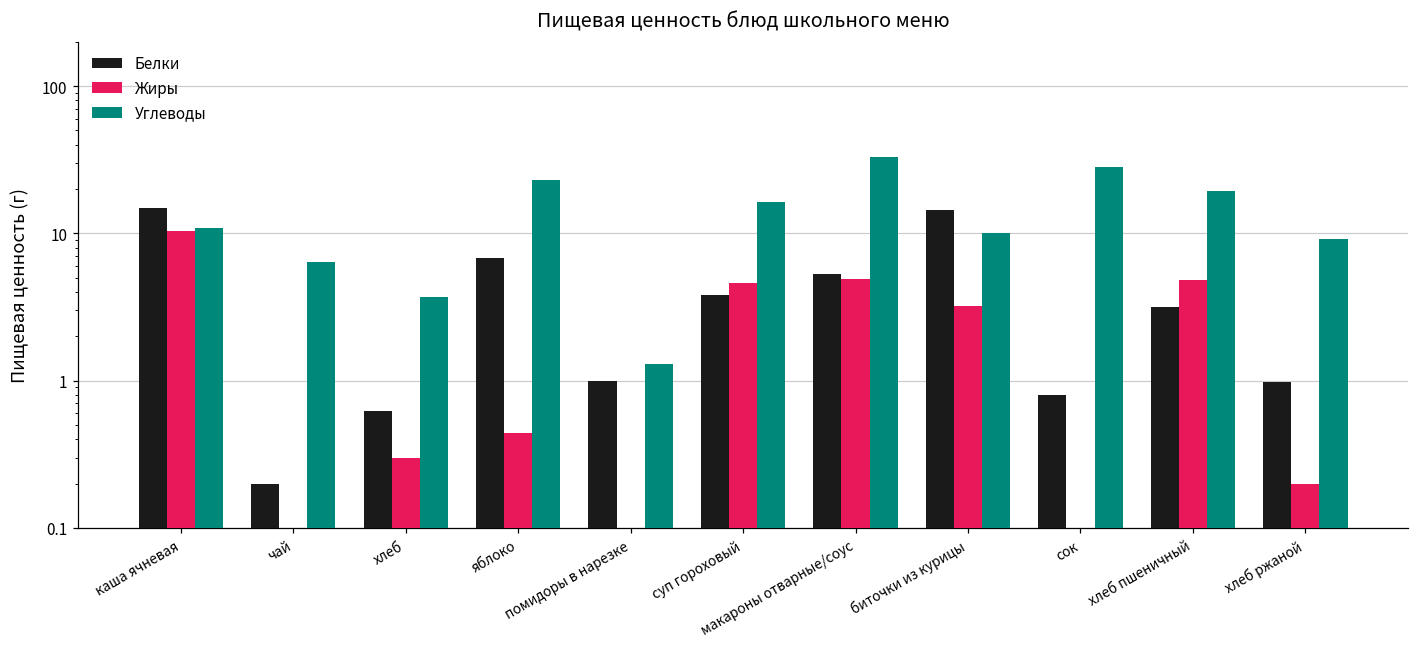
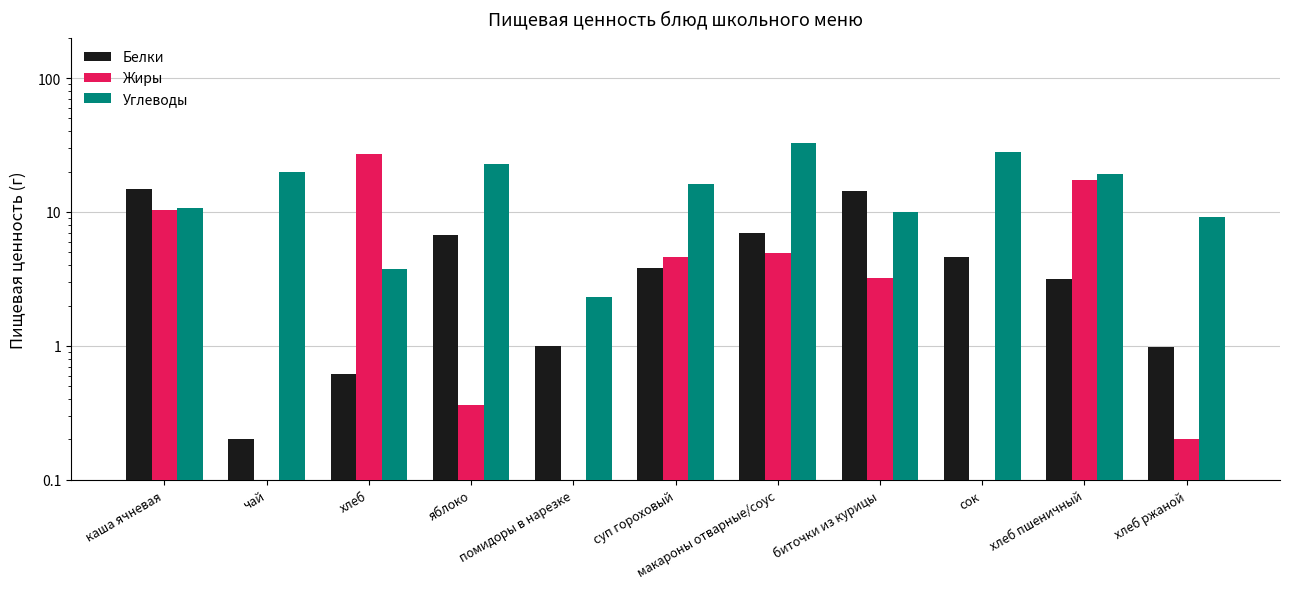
Углеводы, чай: 6 -> 20
Жиры, хлеб: 0.3 -> 27
Жиры, яблоко: 0.44 -> 0.36
Углеводы, помидоры в нарезке: 1.3 -> 2.3
Белки, макароны отварные/соус: 5.3 -> 7
Белки, сок: 0.8 -> 4.6
Жиры, хлеб пшеничный: 4.8 -> 17
